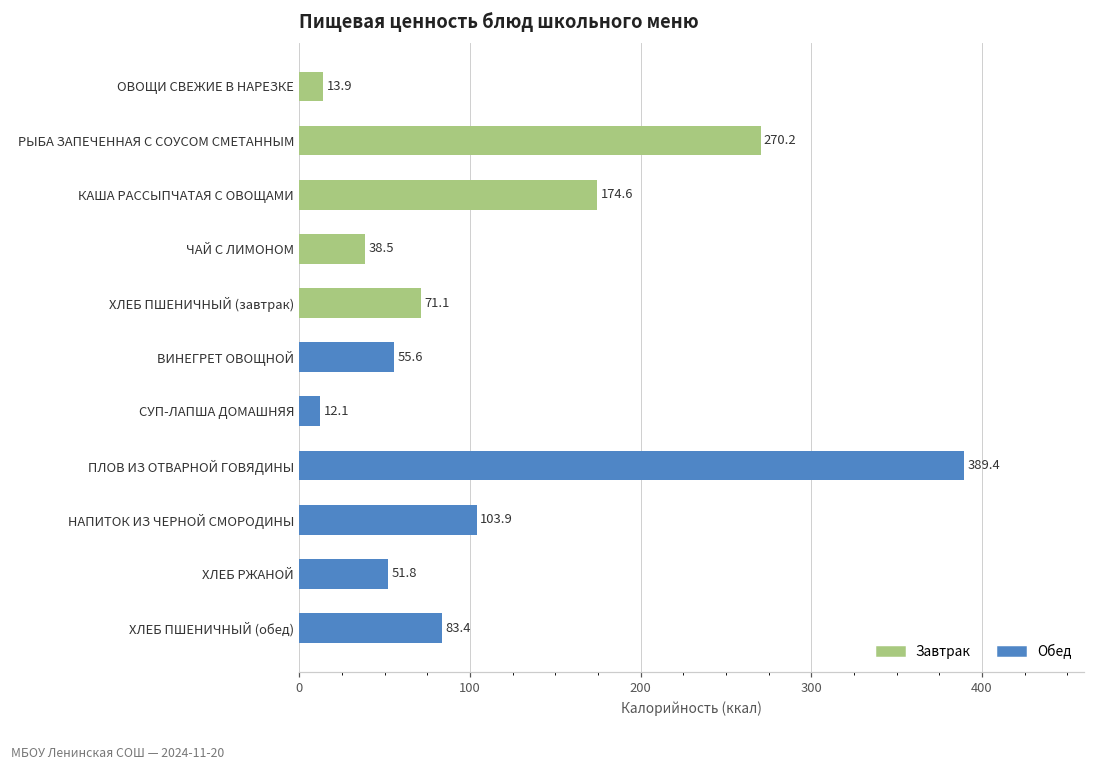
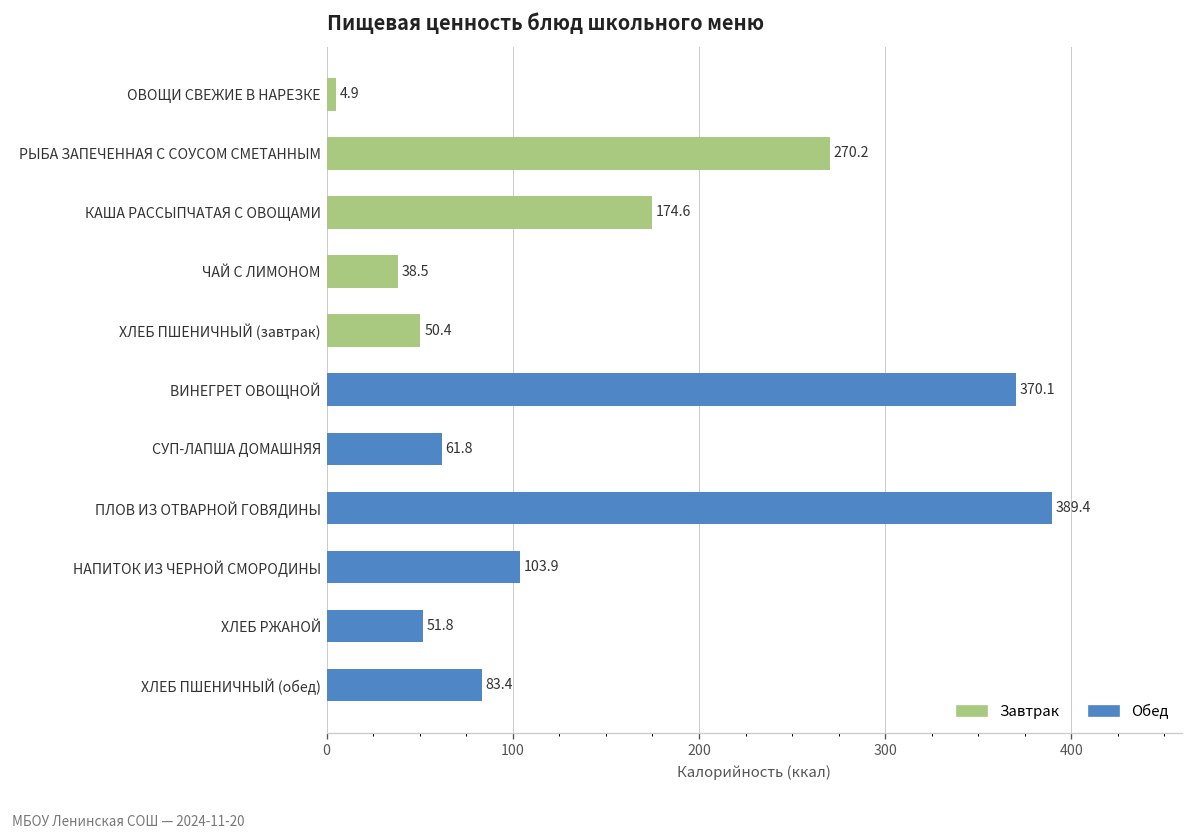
ОВОЩИ СВЕЖИЕ В НАРЕЗКЕ: 13.9 -> 4.9
ХЛЕБ ПШЕНИЧНЫЙ (завтрак): 71.1 -> 50.4
ВИНЕГРЕТ ОВОЩНОЙ: 55.6 -> 370.1
СУП-ЛАПША ДОМАШНЯЯ: 12.1 -> 61.8
